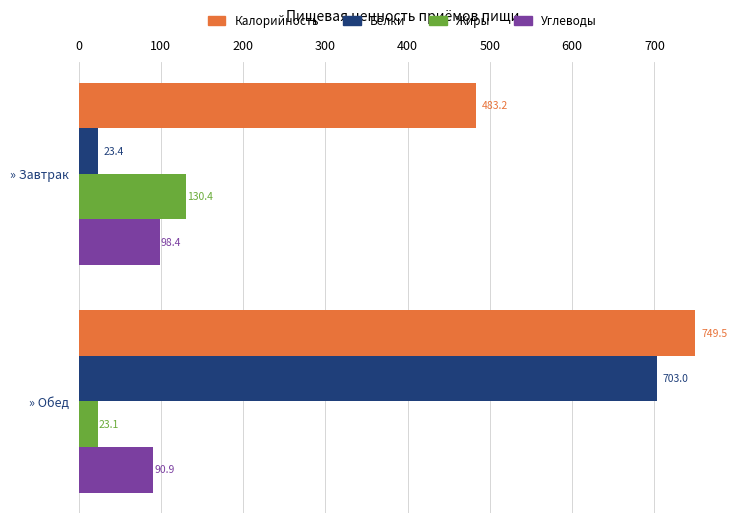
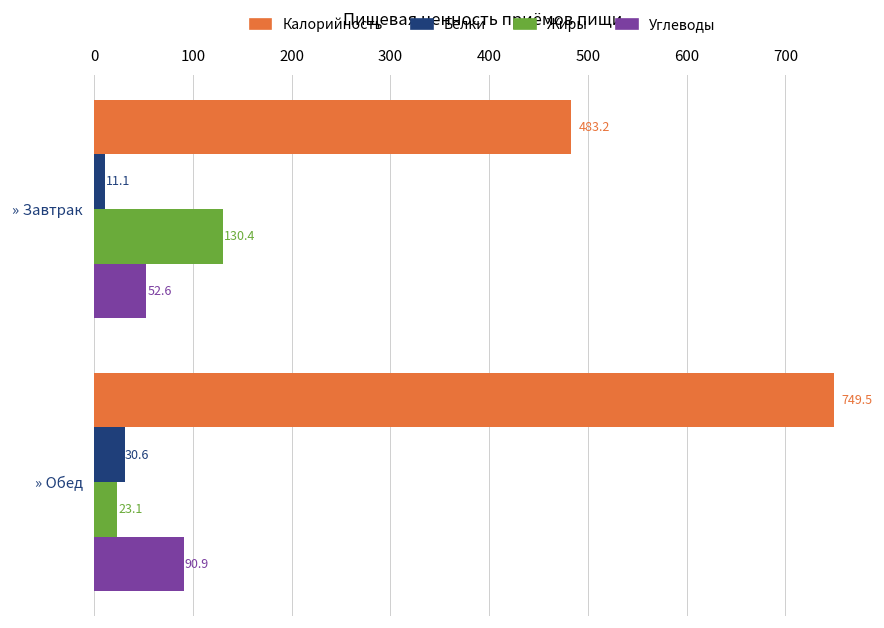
Белки, » Завтрак: 23.4 -> 11.1
Углеводы, » Завтрак: 98.4 -> 52.6
Белки, » Обед: 703.0 -> 30.6
